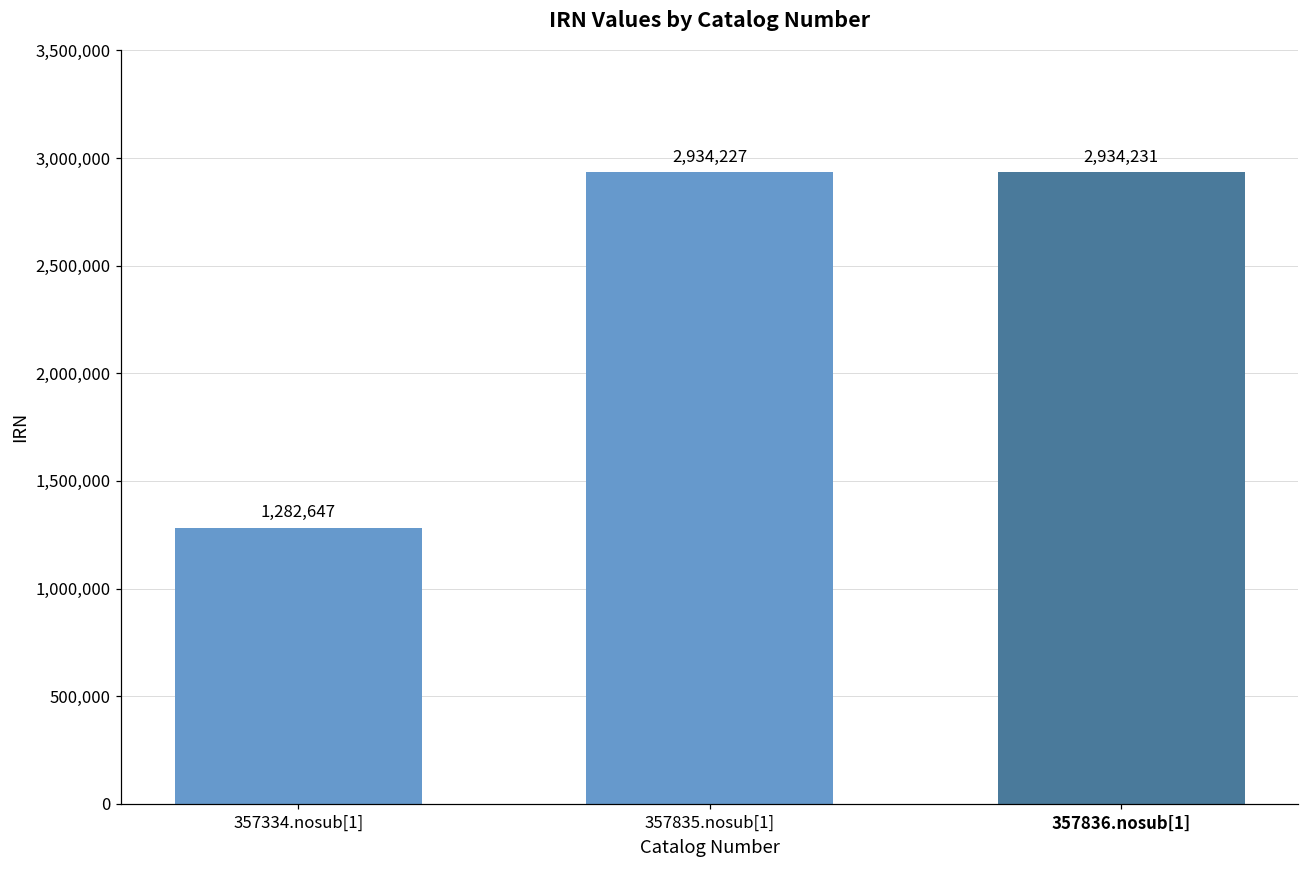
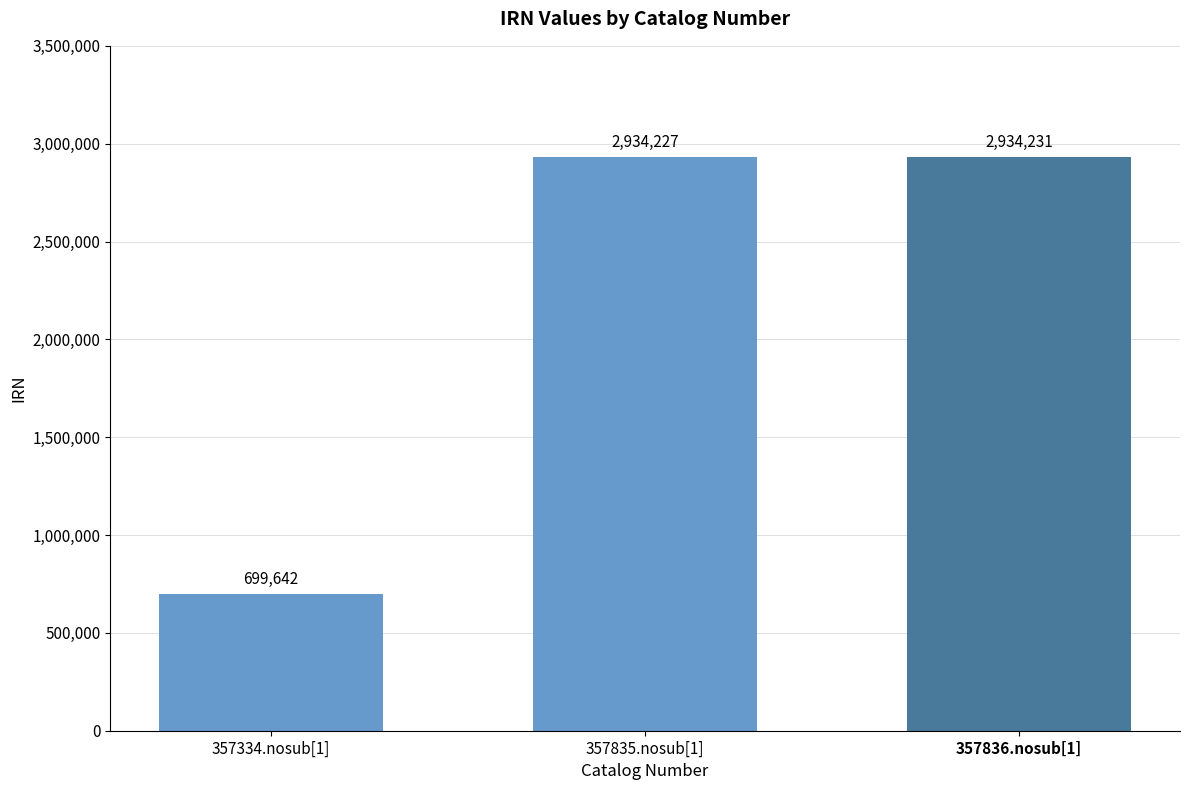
357334.nosub[1]: 1,282,647 -> 699,642
